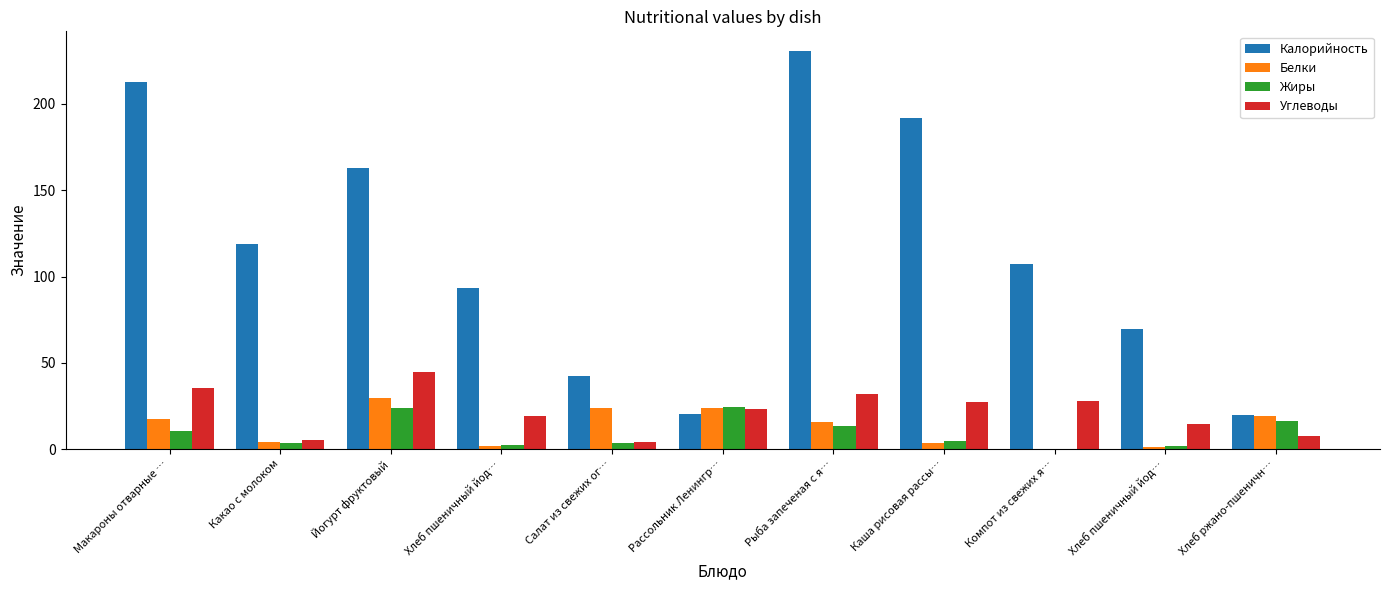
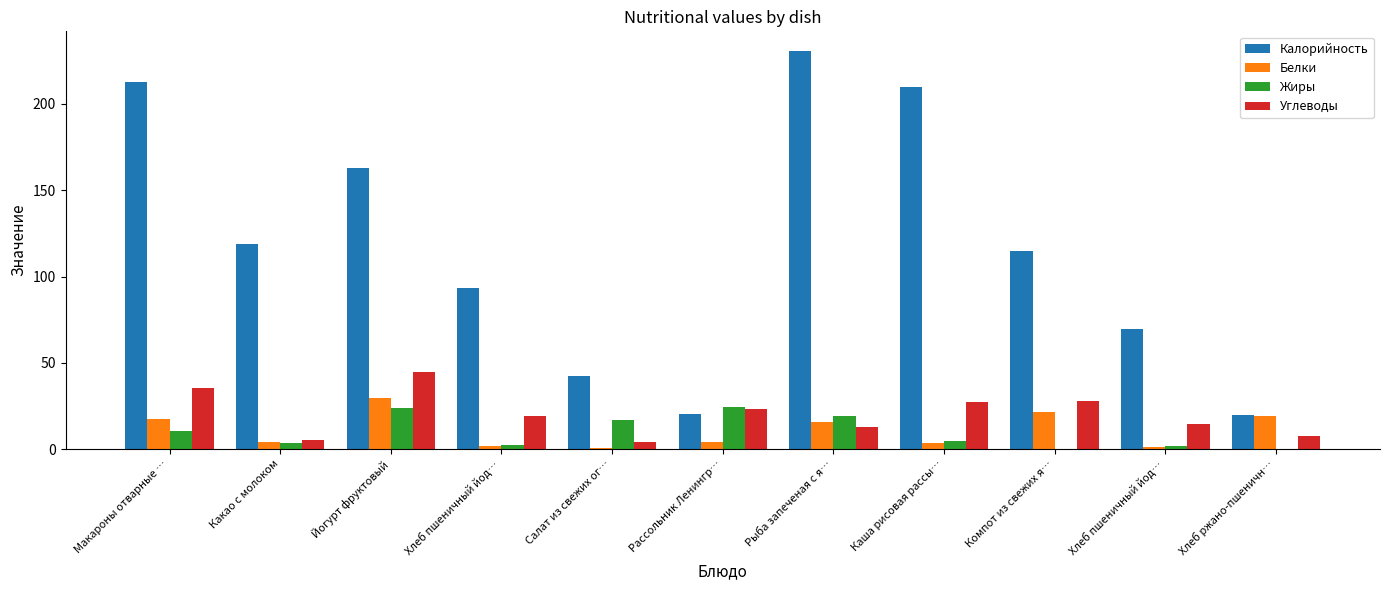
Белки, Салат из свежих ог…: 24 -> 1
Жиры, Салат из свежих ог…: 4 -> 17
Белки, Рассольник Ленингр…: 24 -> 4
Жиры, Рыба запеченая с я…: 13 -> 19
Углеводы, Рыба запеченая с я…: 32 -> 13
Калорийность, Каша рисовая рассы…: 192 -> 210
Калорийность, Компот из свежих я…: 107 -> 115
Белки, Компот из свежих я…: 0 -> 22
Жиры, Хлеб ржано-пшеничн…: 16 -> 0
